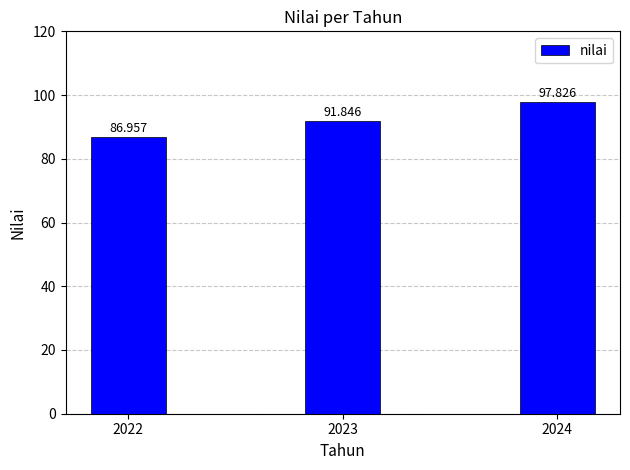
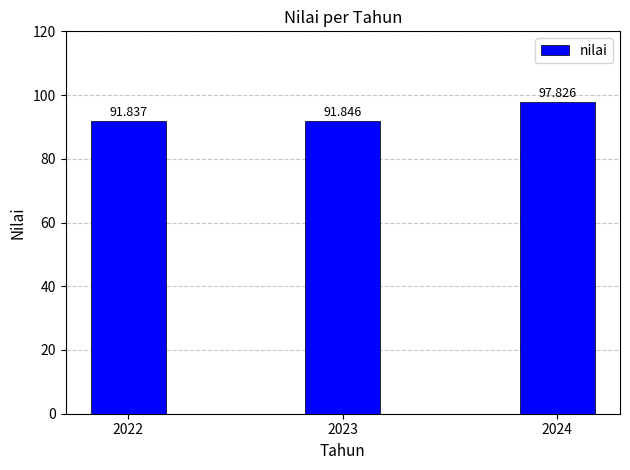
2022: 86.957 -> 91.837
